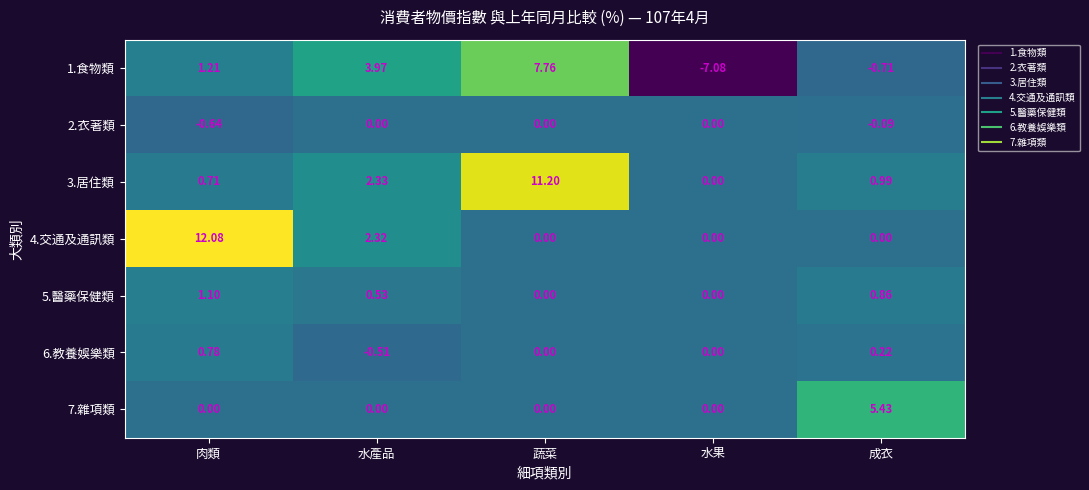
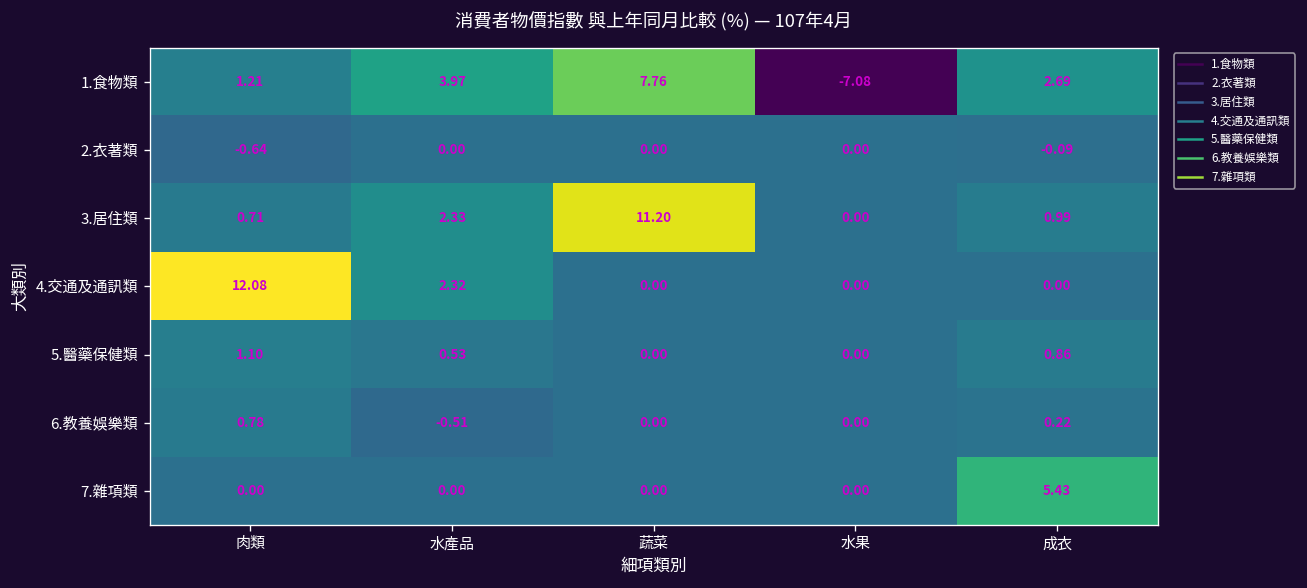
1.食物類, 成衣: -0.71 -> 2.69
